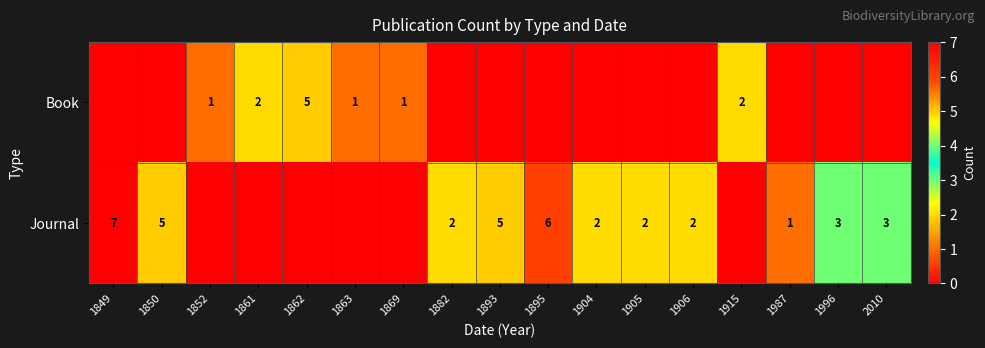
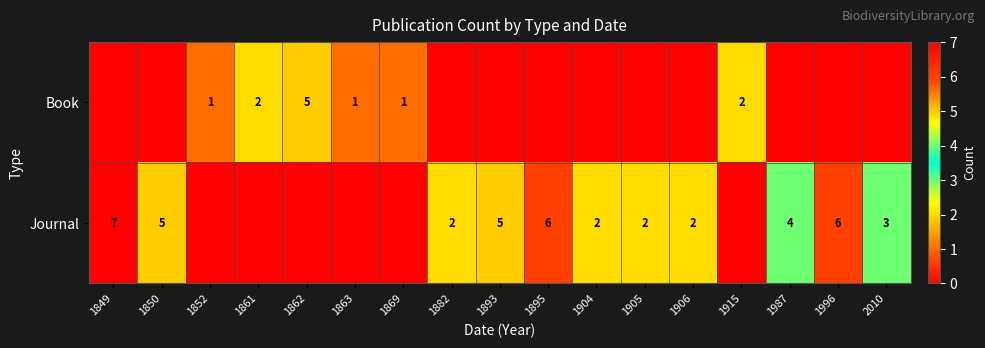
Journal, 1987: 1 -> 4
Journal, 1996: 3 -> 6
